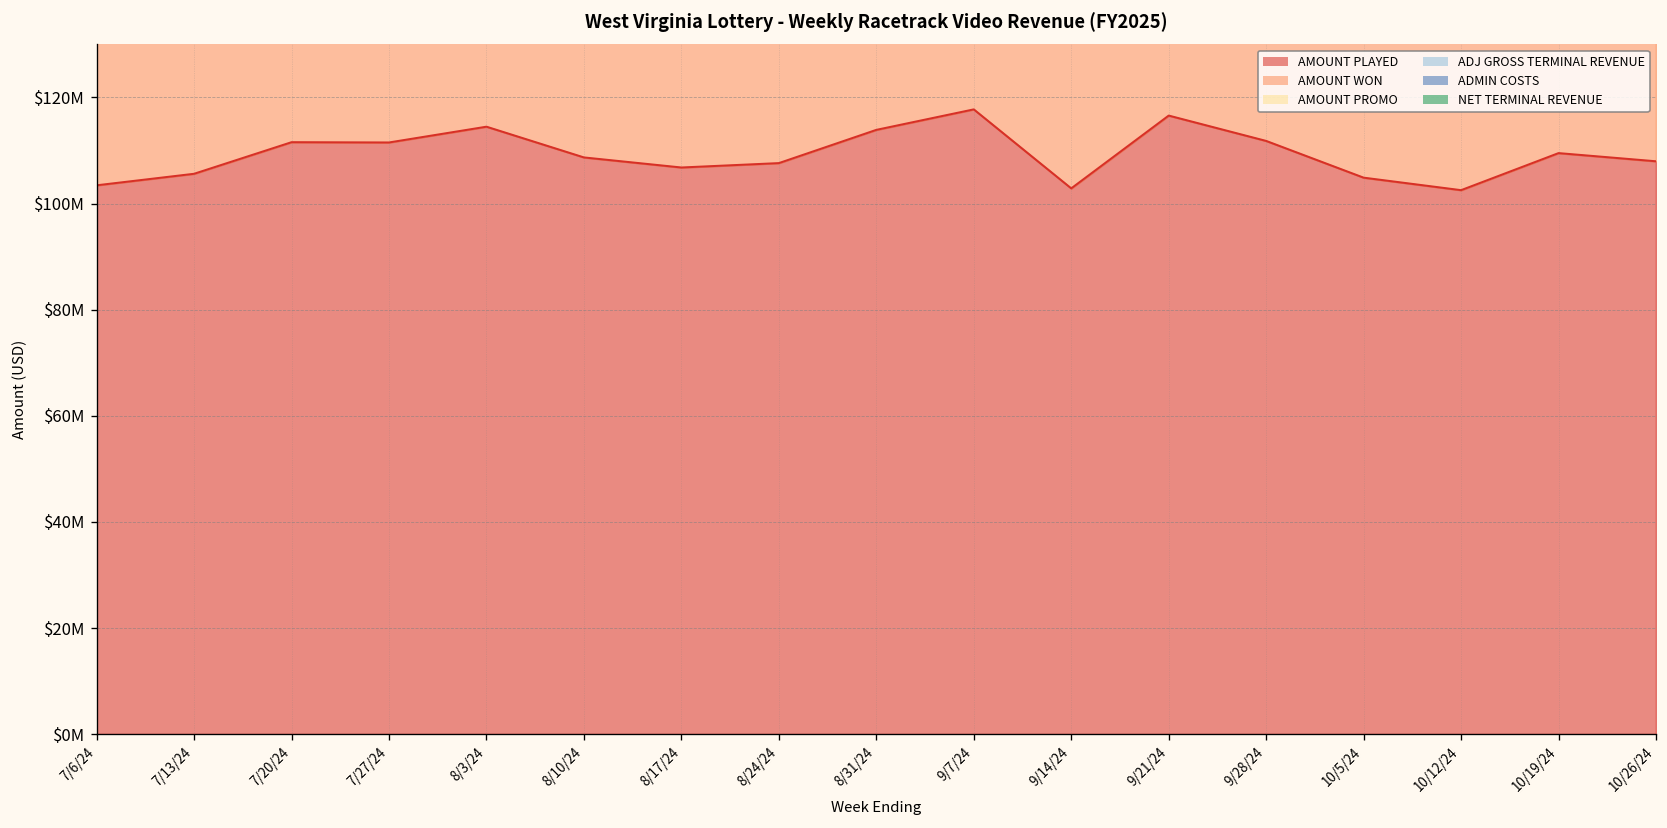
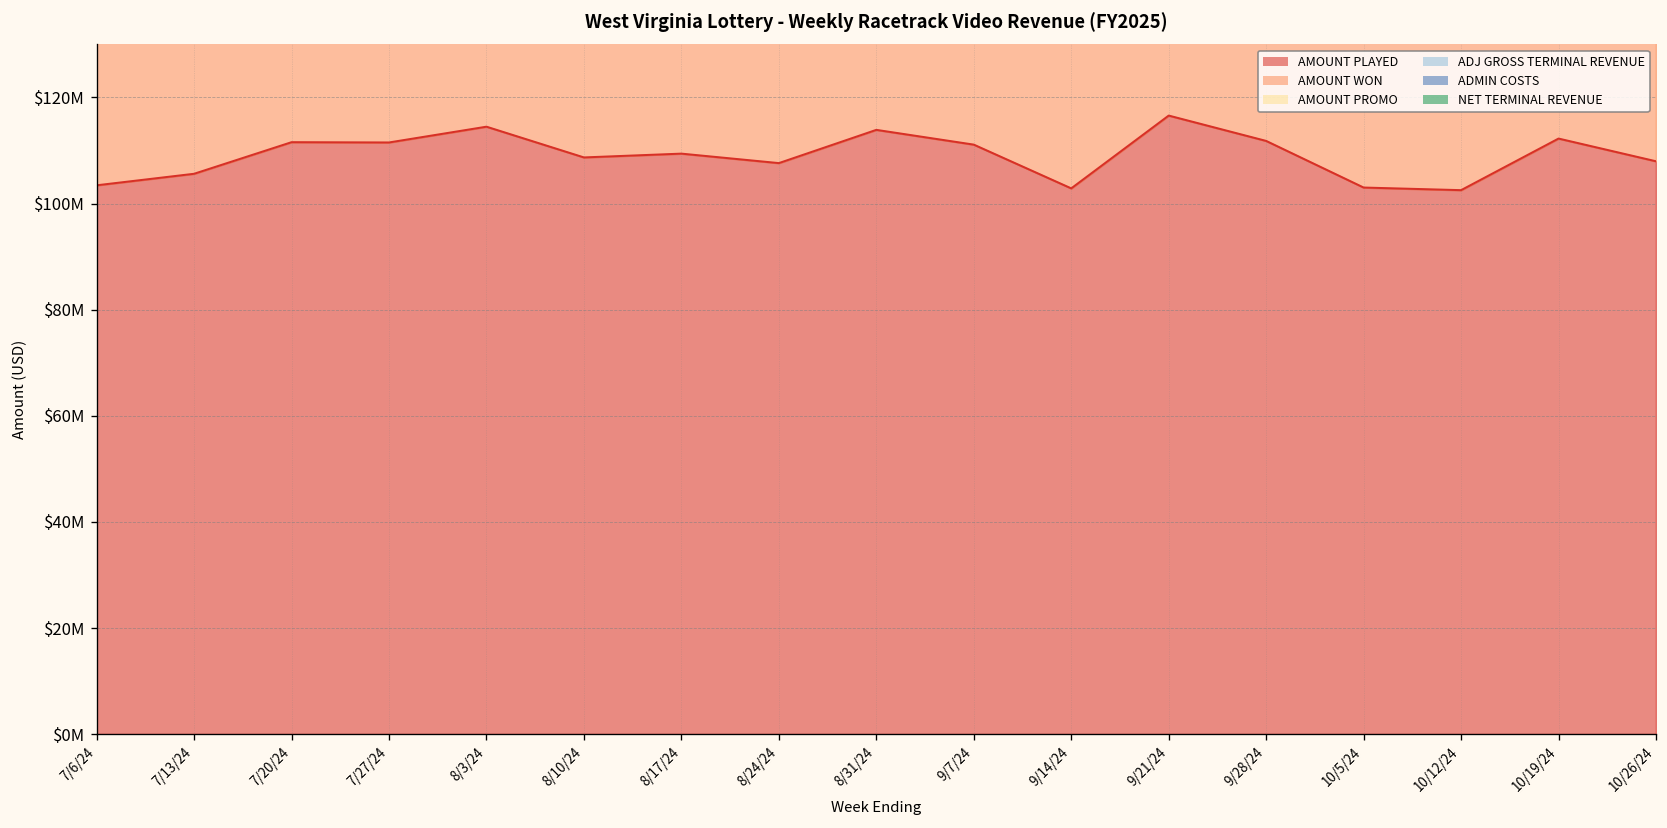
AMOUNT PLAYED, 8/17/24: $107000000 -> $109000000
AMOUNT PLAYED, 9/7/24: $118000000 -> $111000000
AMOUNT PLAYED, 10/5/24: $105000000 -> $103000000
AMOUNT PLAYED, 10/19/24: $110000000 -> $112000000
